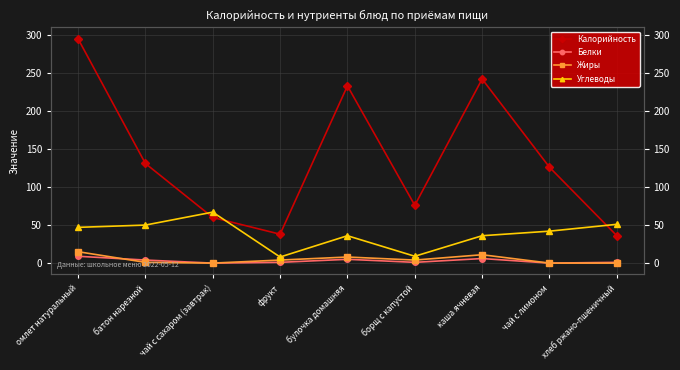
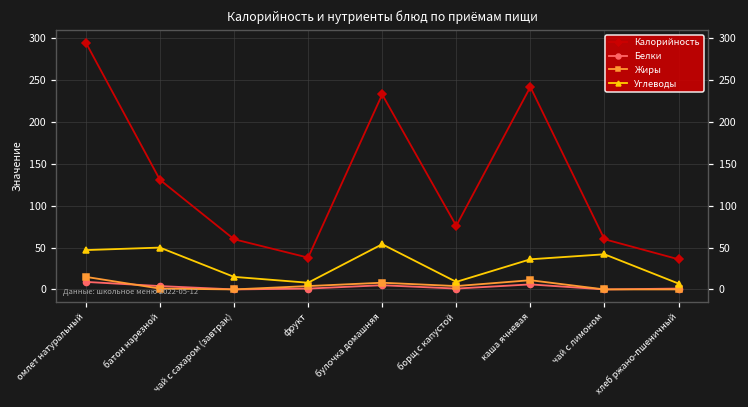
Углеводы, чай с сахаром (завтрак): 70 -> 20
Углеводы, булочка домашняя: 40 -> 50
Калорийность, чай с лимоном: 130 -> 60
Углеводы, хлеб ржано-пшеничный: 50 -> 10
